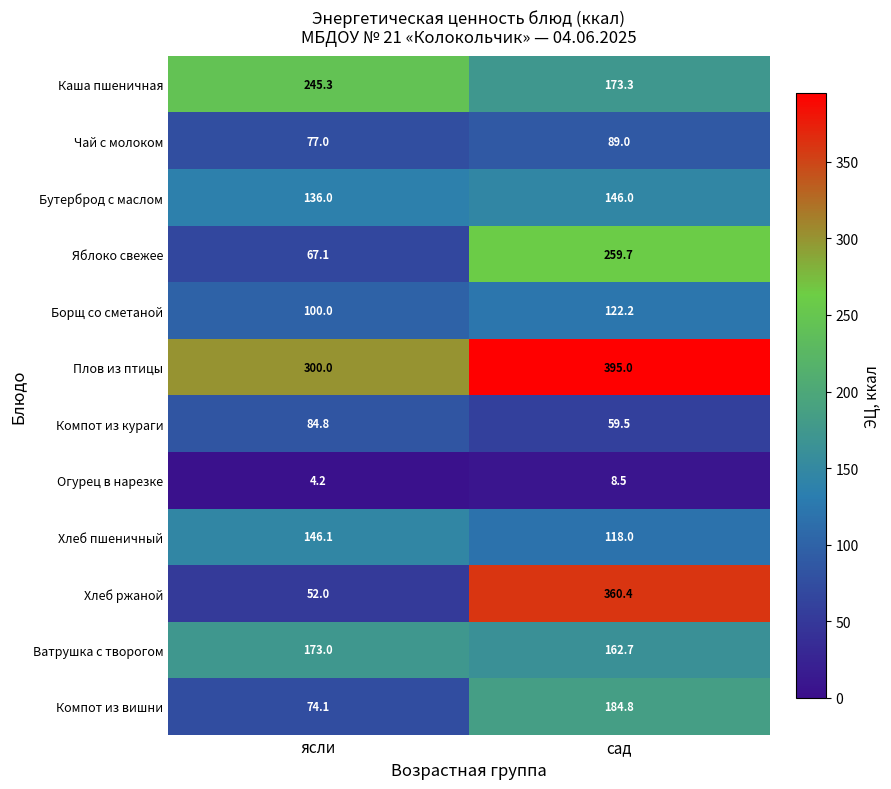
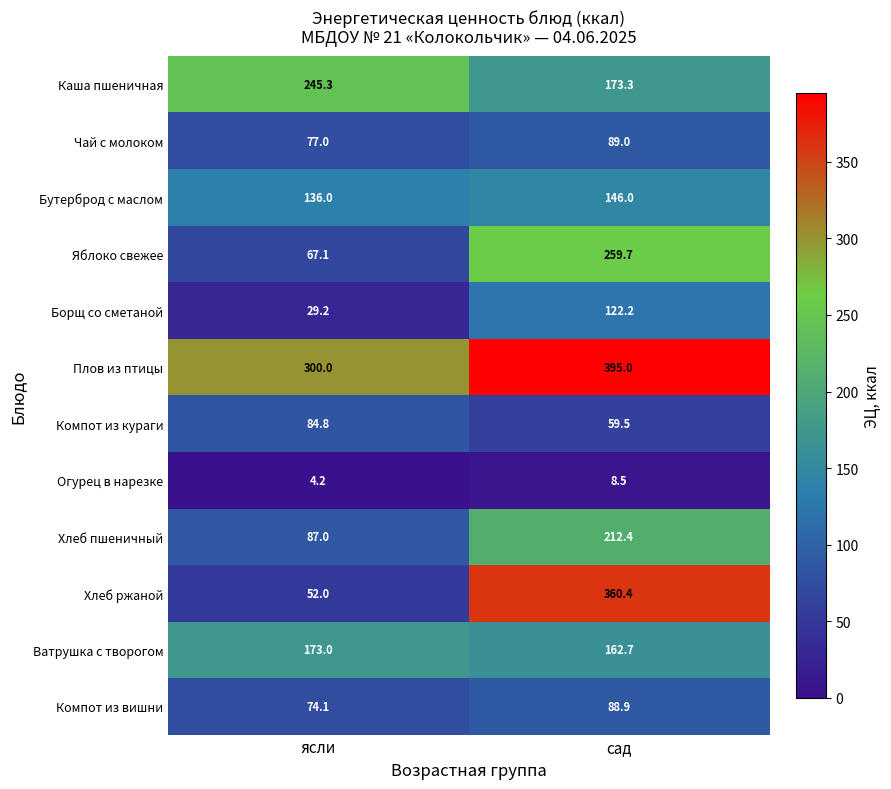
Борщ со сметаной, ясли: 100.0 -> 29.2
Хлеб пшеничный, ясли: 146.1 -> 87.0
Хлеб пшеничный, сад: 118.0 -> 212.4
Компот из вишни, сад: 184.8 -> 88.9
